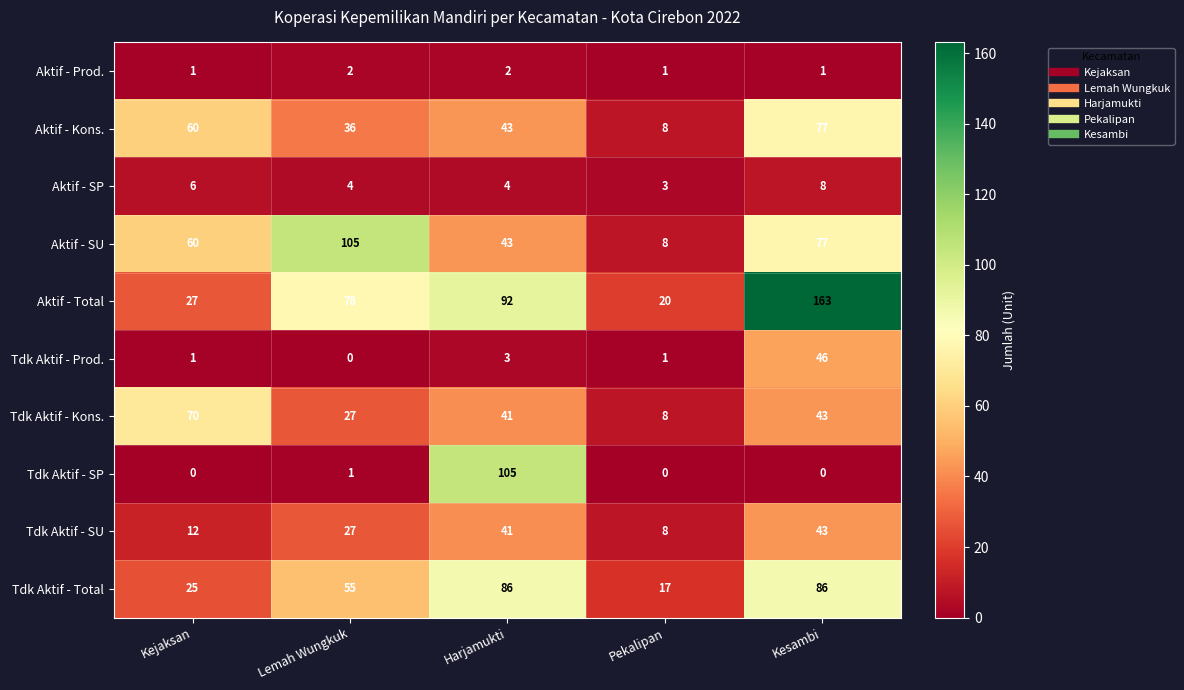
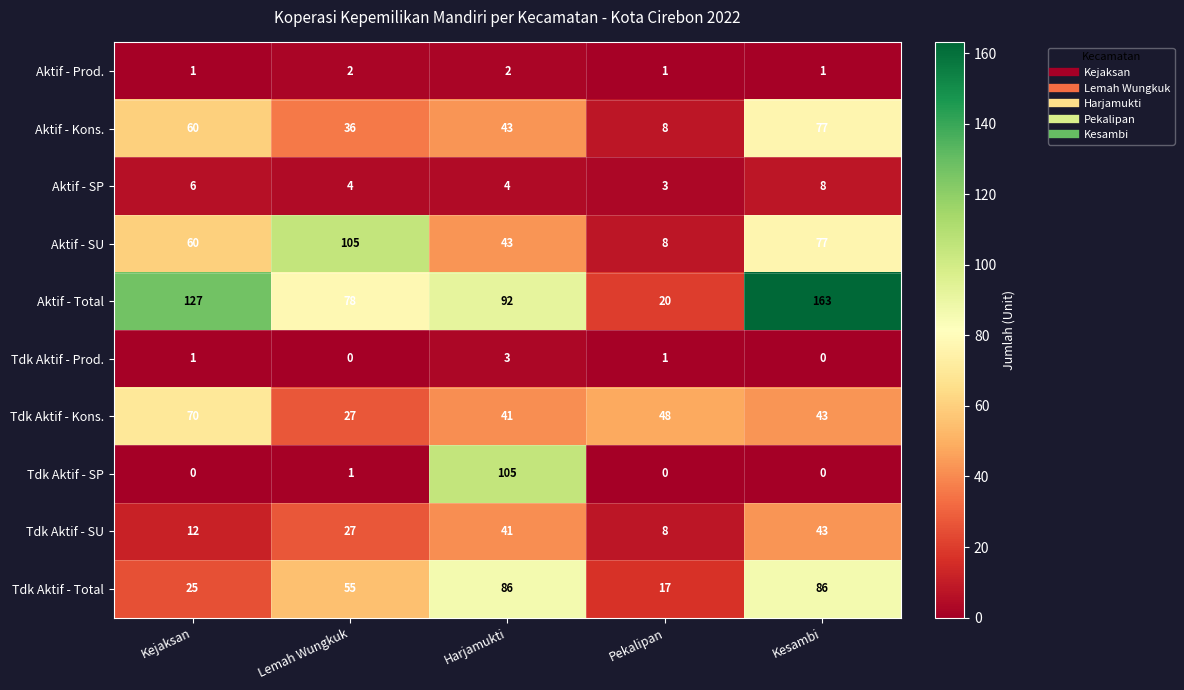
Aktif - Total, Kejaksan: 27 -> 127
Tdk Aktif - Prod., Kesambi: 46 -> 0
Tdk Aktif - Kons., Pekalipan: 8 -> 48
